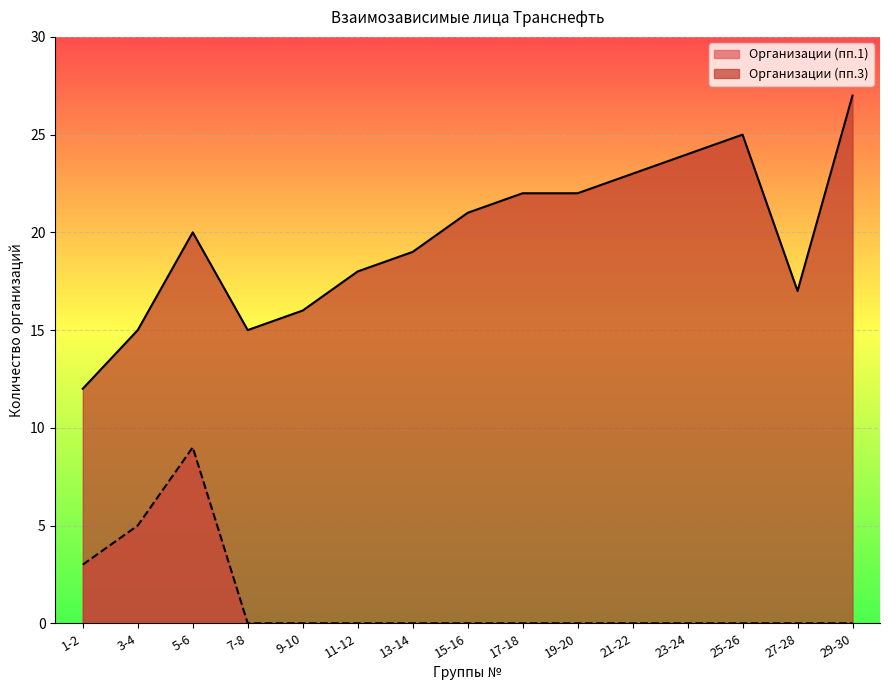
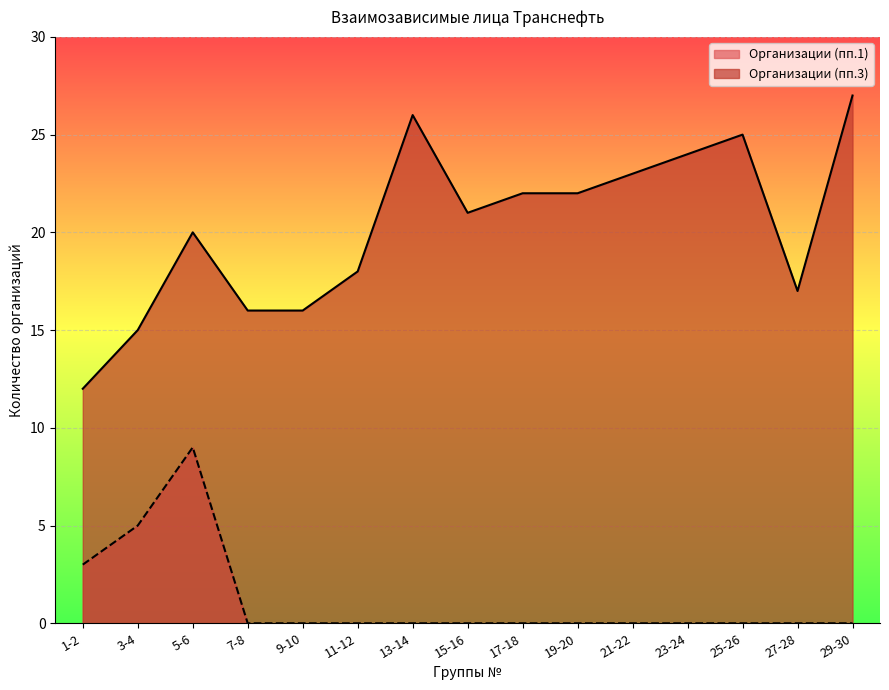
Организации (пп.3), 7-8: 15 -> 16
Организации (пп.3), 13-14: 19 -> 26
